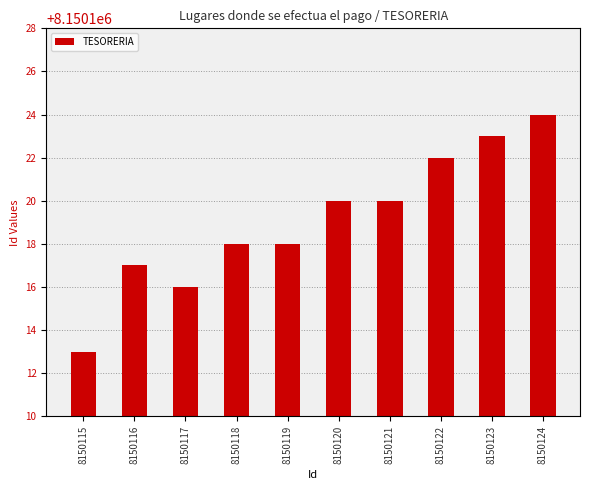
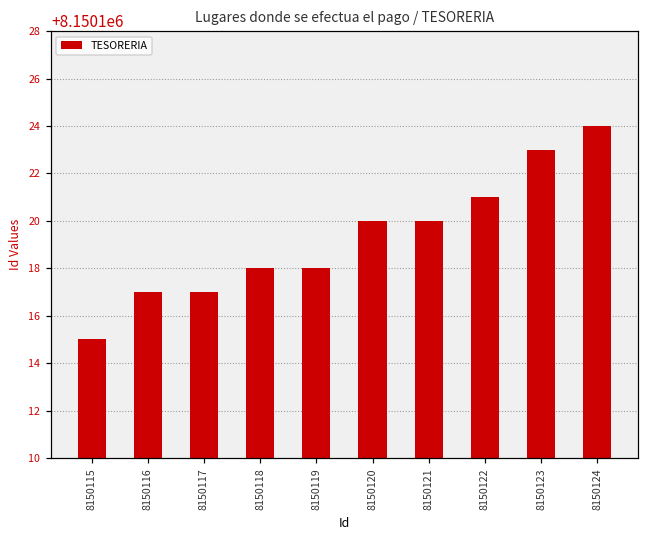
8150115: 8150113 -> 8150115
8150117: 8150116 -> 8150117
8150122: 8150122 -> 8150121
